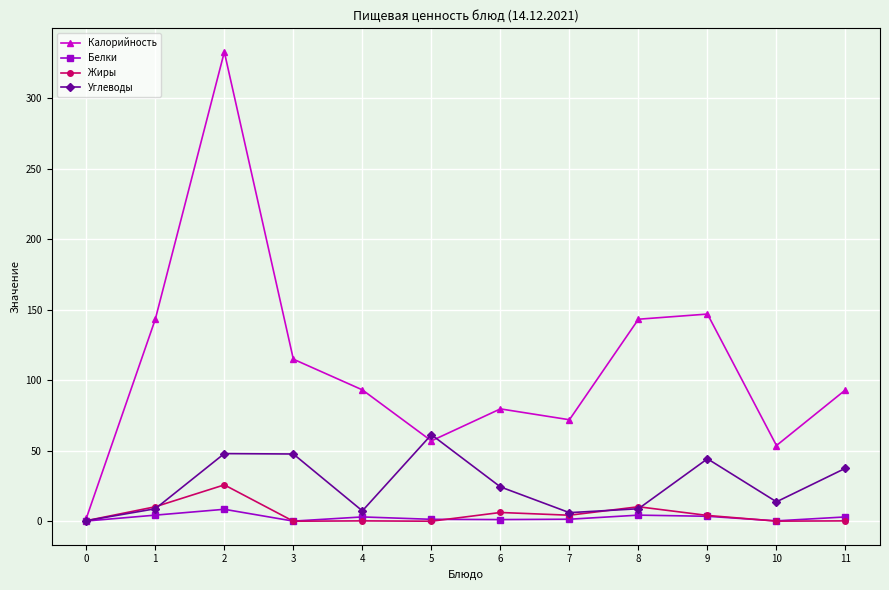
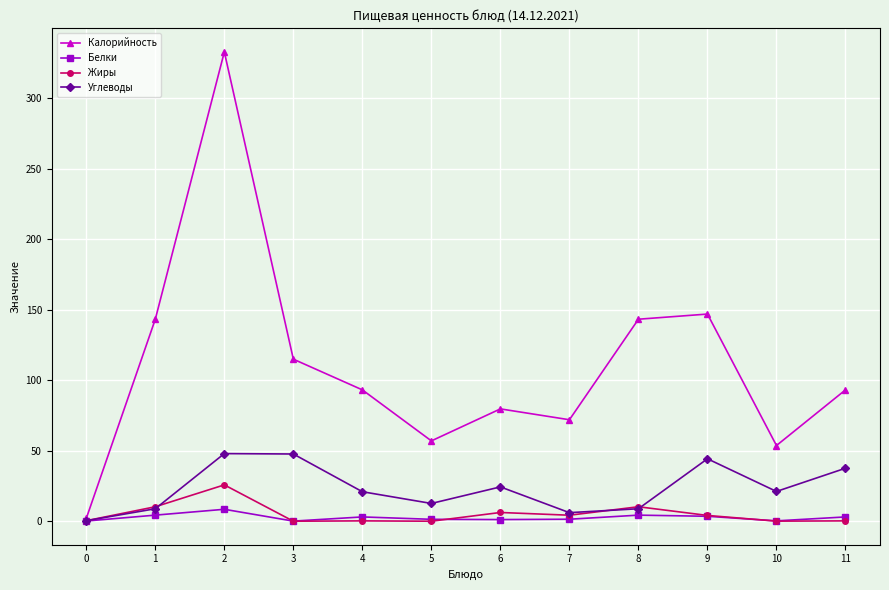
Углеводы, 4: 7 -> 21
Углеводы, 5: 61 -> 13
Углеводы, 10: 14 -> 21
